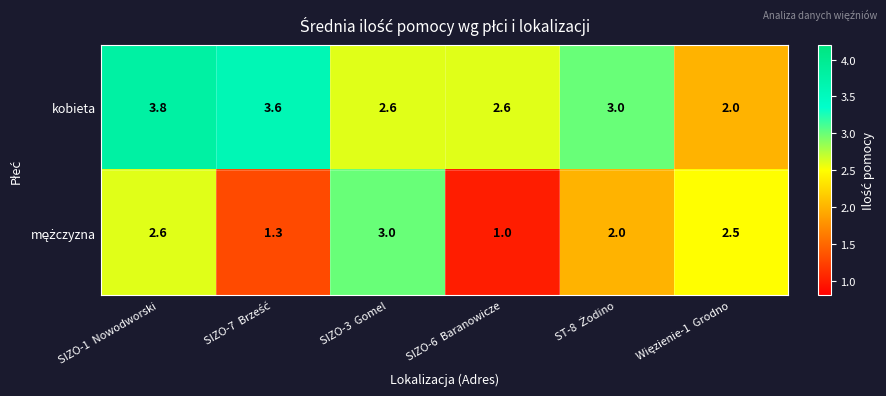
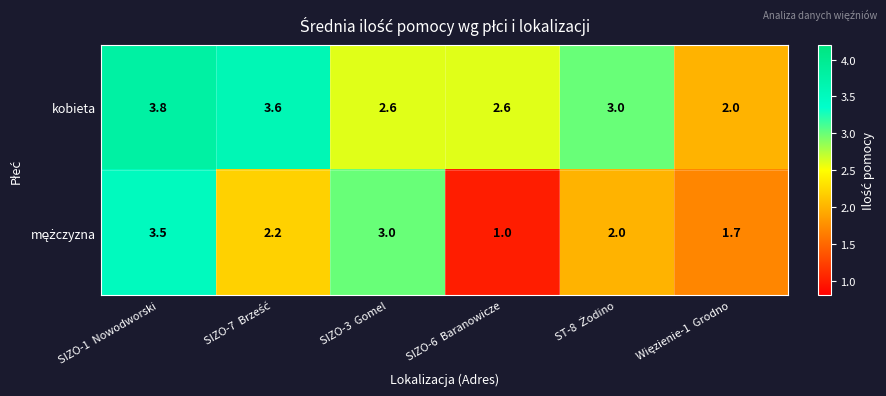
mężczyzna, SIZO-1 Nowodworski: 2.6 -> 3.5
mężczyzna, SIZO-7 Brześć: 1.3 -> 2.2
mężczyzna, Więzienie-1 Grodno: 2.5 -> 1.7
